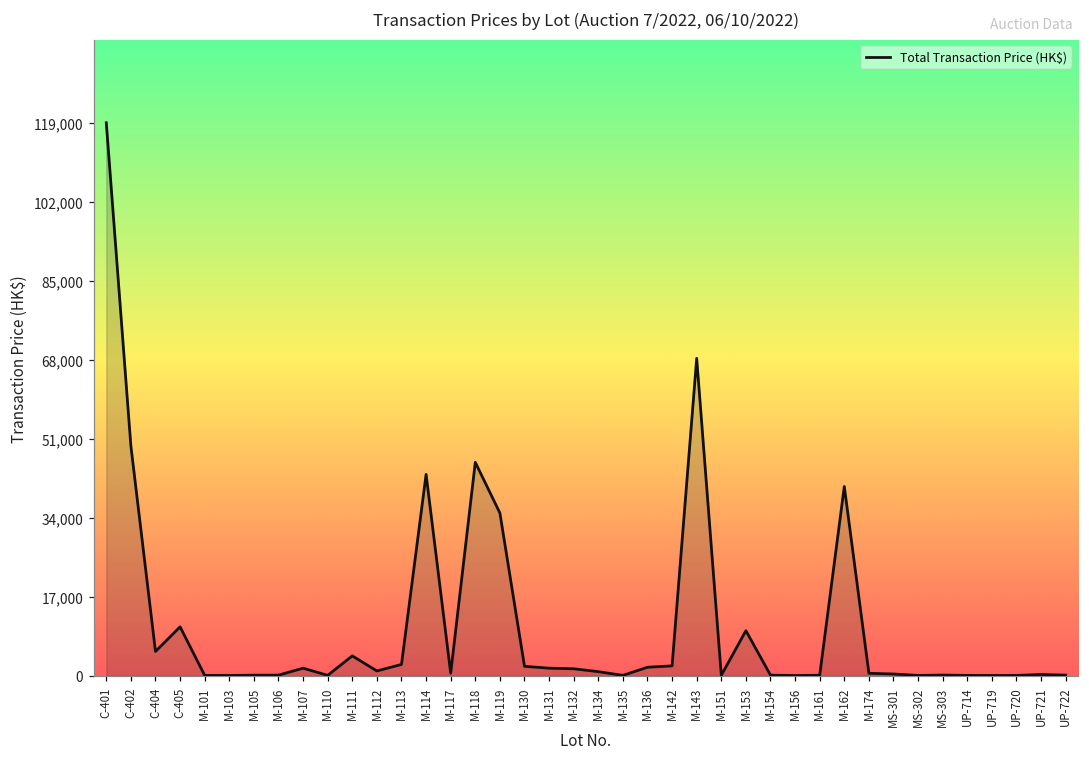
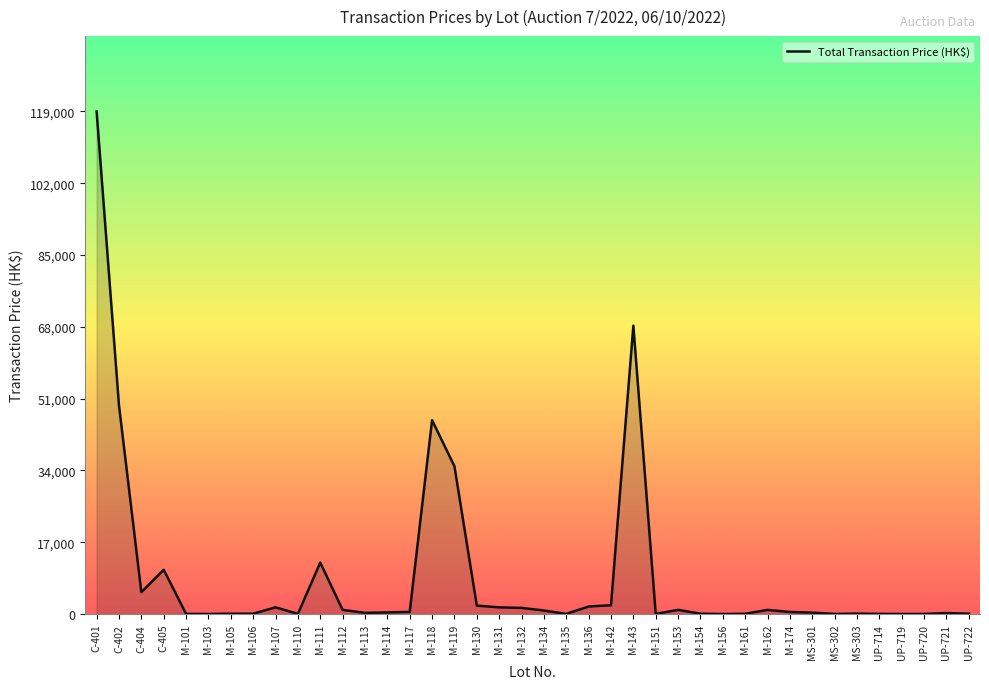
M-111: 4,000 -> 12,000
M-113: 2,000 -> 0
M-114: 43,000 -> 0
M-153: 10,000 -> 1,000
M-162: 41,000 -> 1,000
